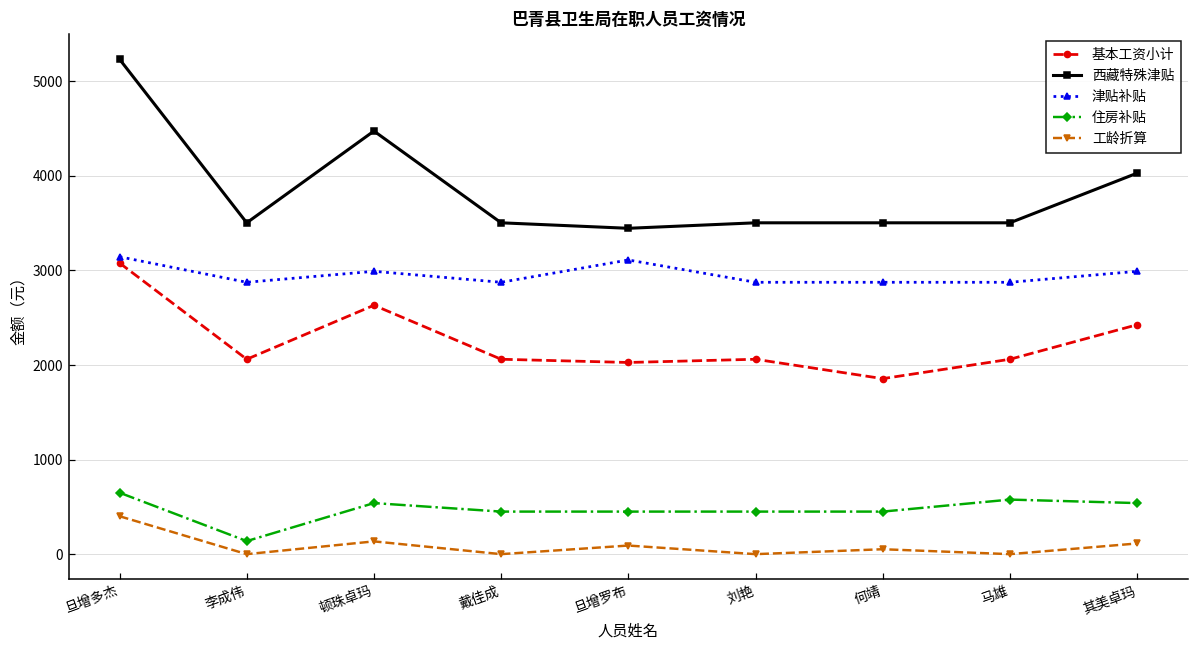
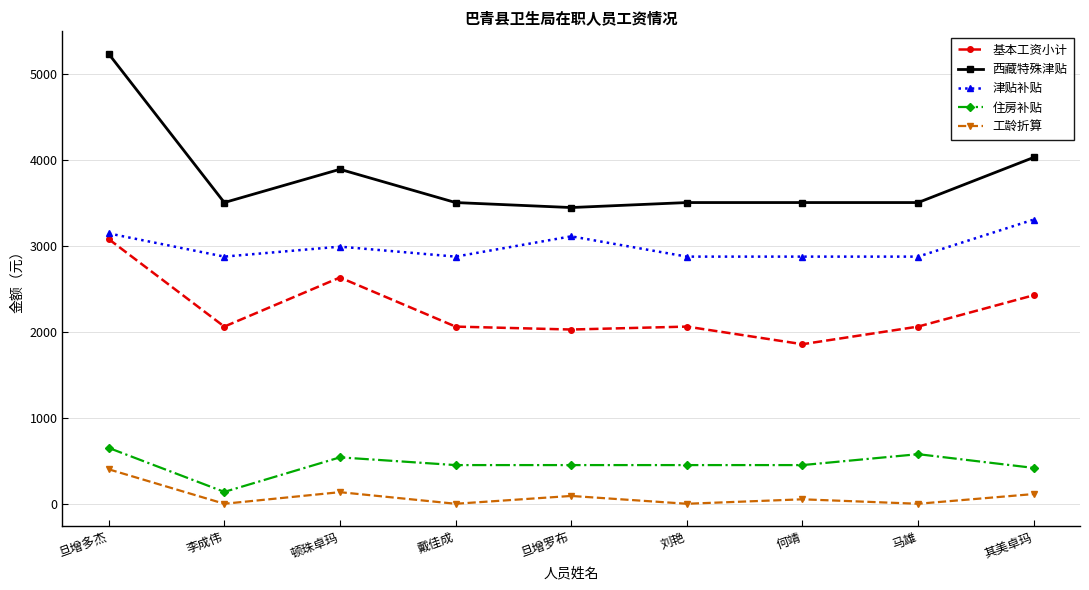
西藏特殊津贴, 顿珠卓玛: 4500 -> 3900
津贴补贴, 其美卓玛: 3000 -> 3300
住房补贴, 其美卓玛: 500 -> 400
